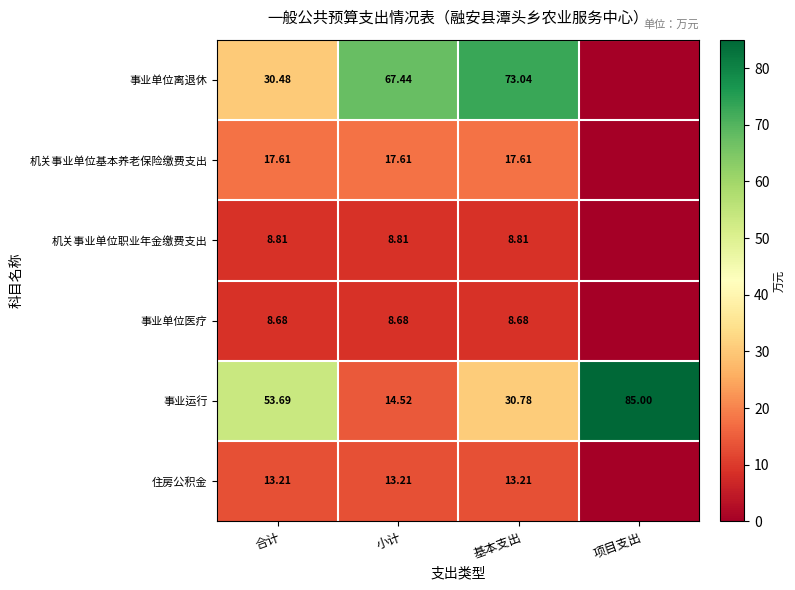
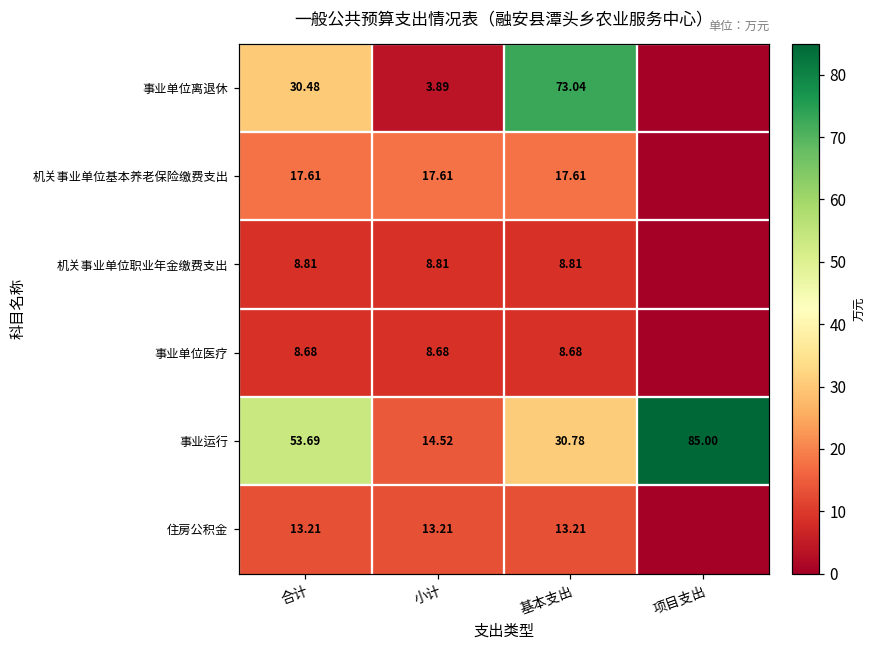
事业单位离退休, 小计: 67.44 -> 3.89
